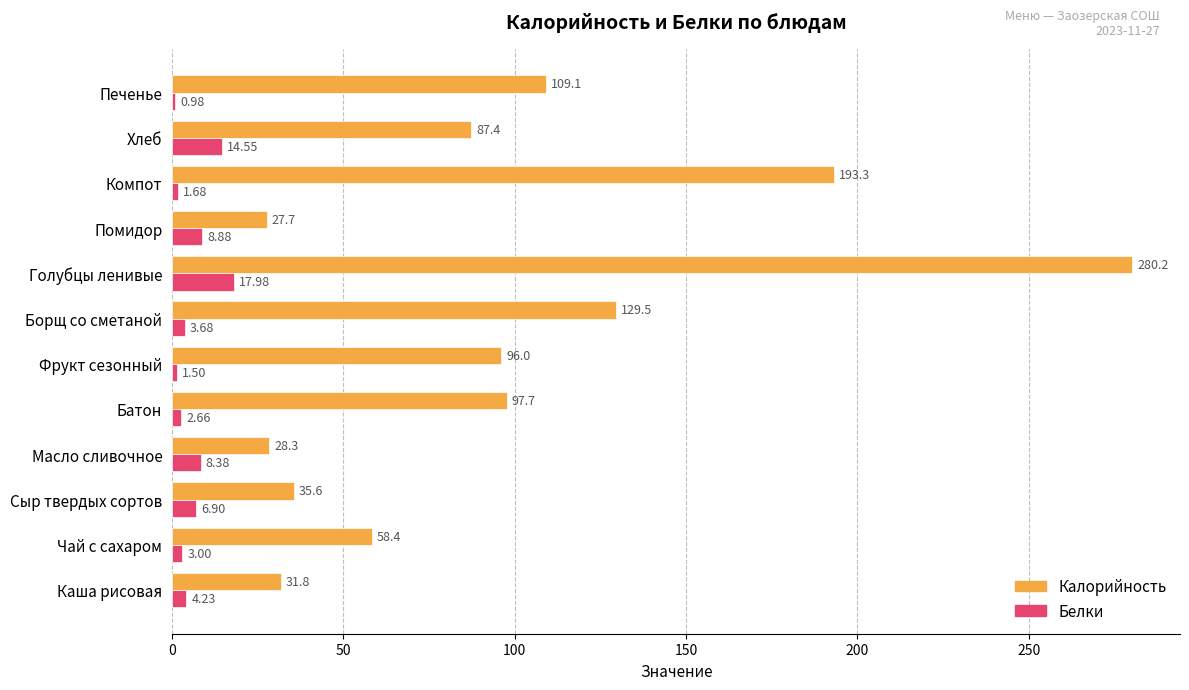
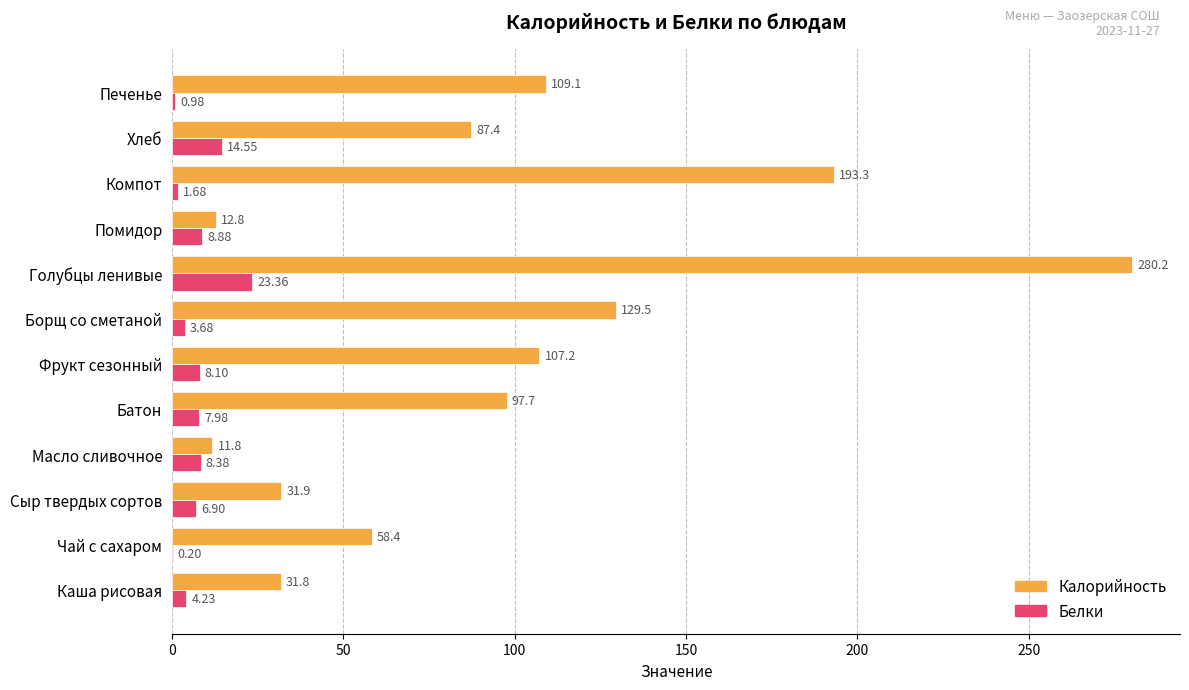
Калорийность, Помидор: 27.7 -> 12.8
Белки, Голубцы ленивые: 17.98 -> 23.36
Калорийность, Фрукт сезонный: 96.0 -> 107.2
Белки, Фрукт сезонный: 1.50 -> 8.10
Белки, Батон: 2.66 -> 7.98
Калорийность, Масло сливочное: 28.3 -> 11.8
Калорийность, Сыр твердых сортов: 35.6 -> 31.9
Белки, Чай с сахаром: 3.00 -> 0.20
